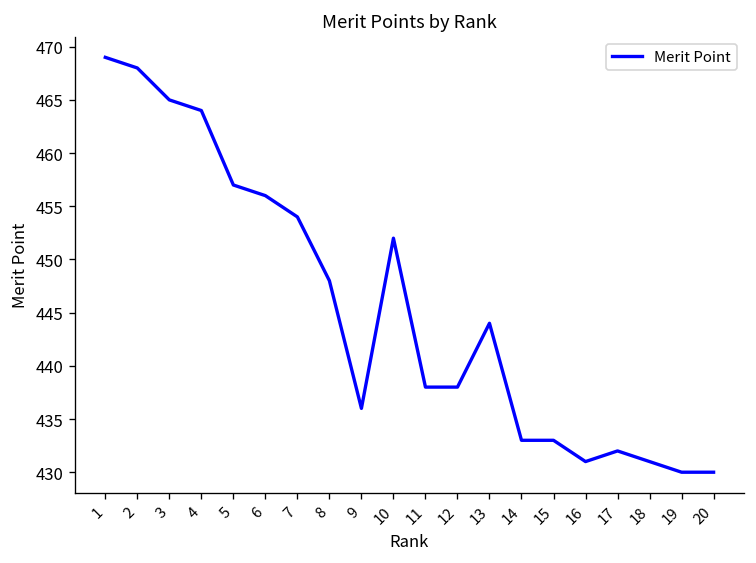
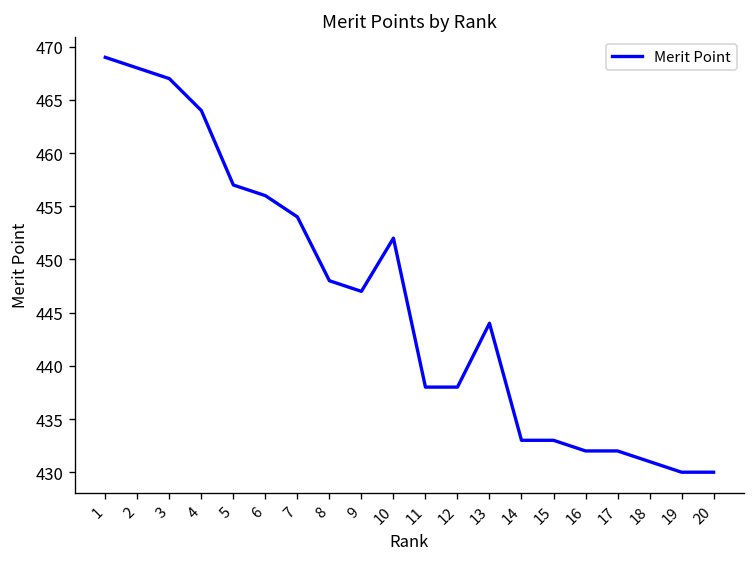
3: 465 -> 467
9: 436 -> 447
16: 431 -> 432
